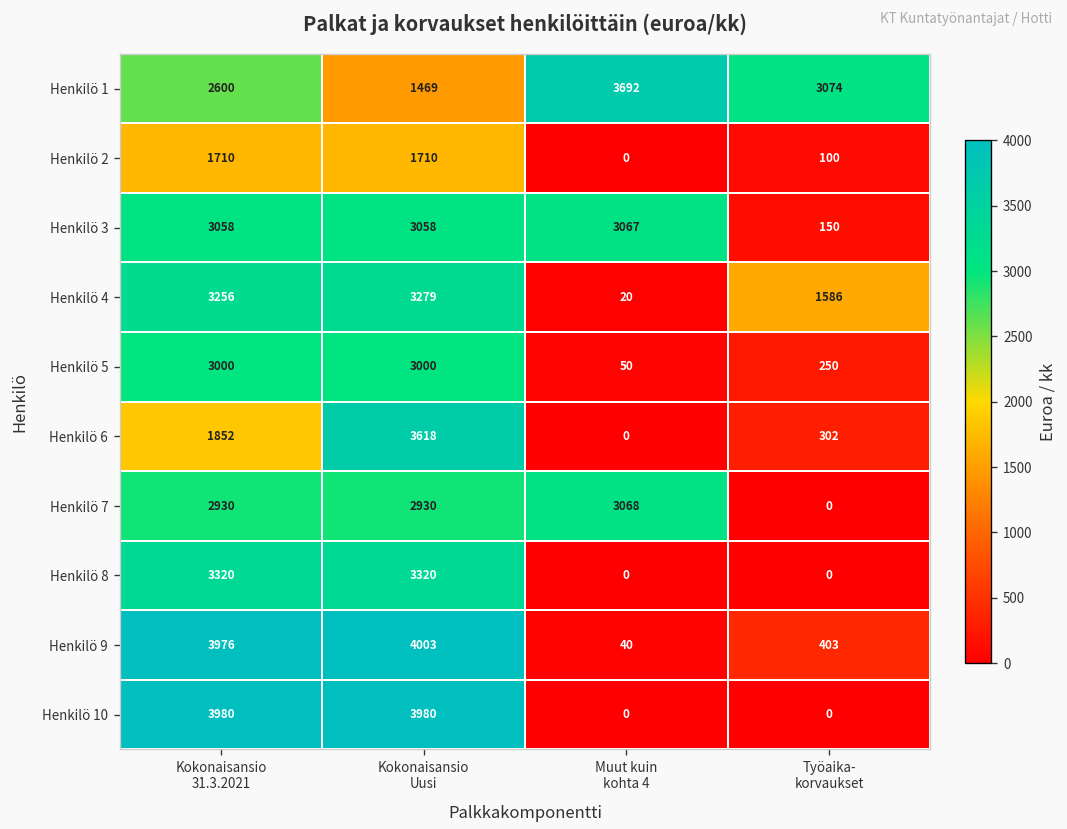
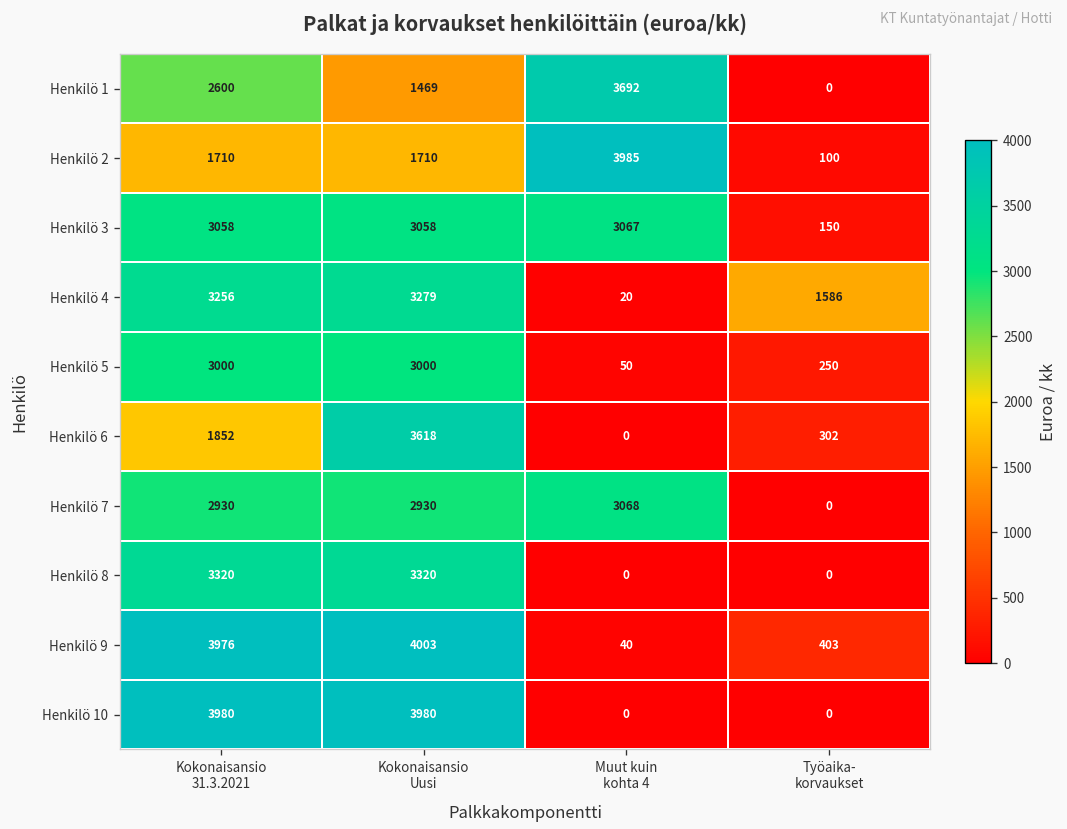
Henkilö 1, Työaika- korvaukset: 3074 -> 0
Henkilö 2, Muut kuin kohta 4: 0 -> 3985
